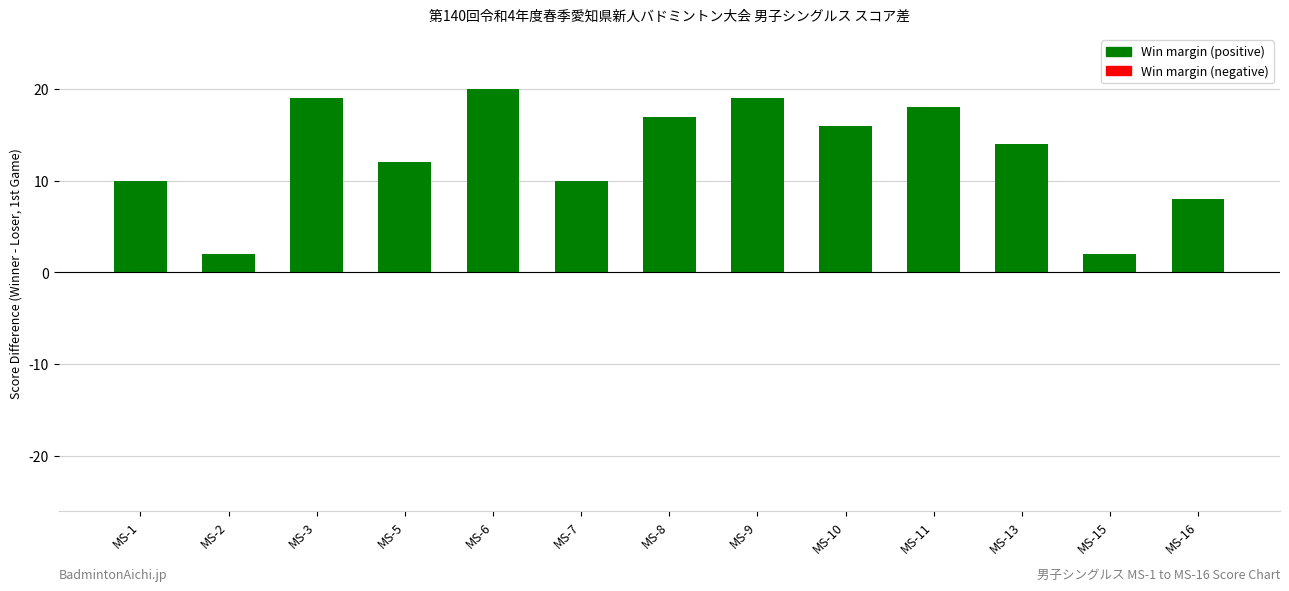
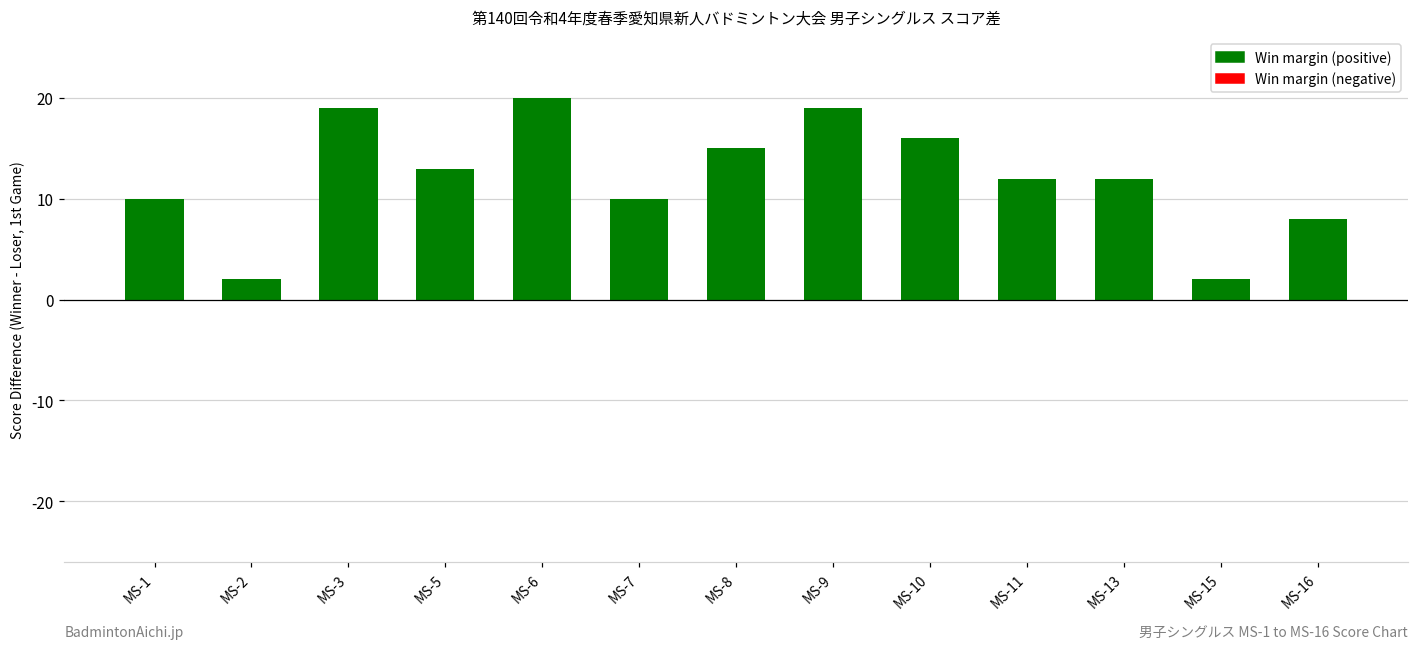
MS-5: 12 -> 13
MS-8: 17 -> 15
MS-11: 18 -> 12
MS-13: 14 -> 12
